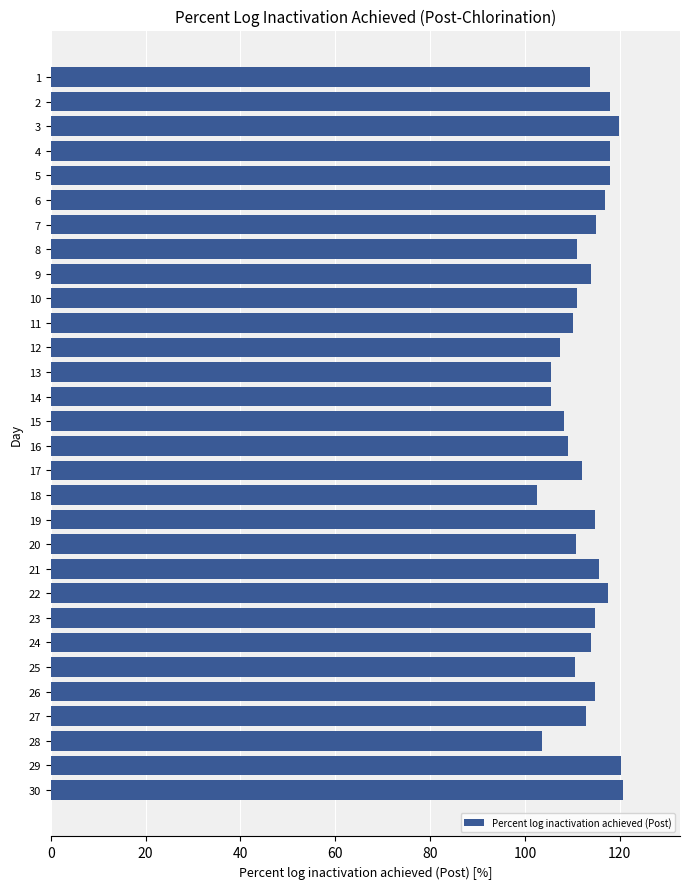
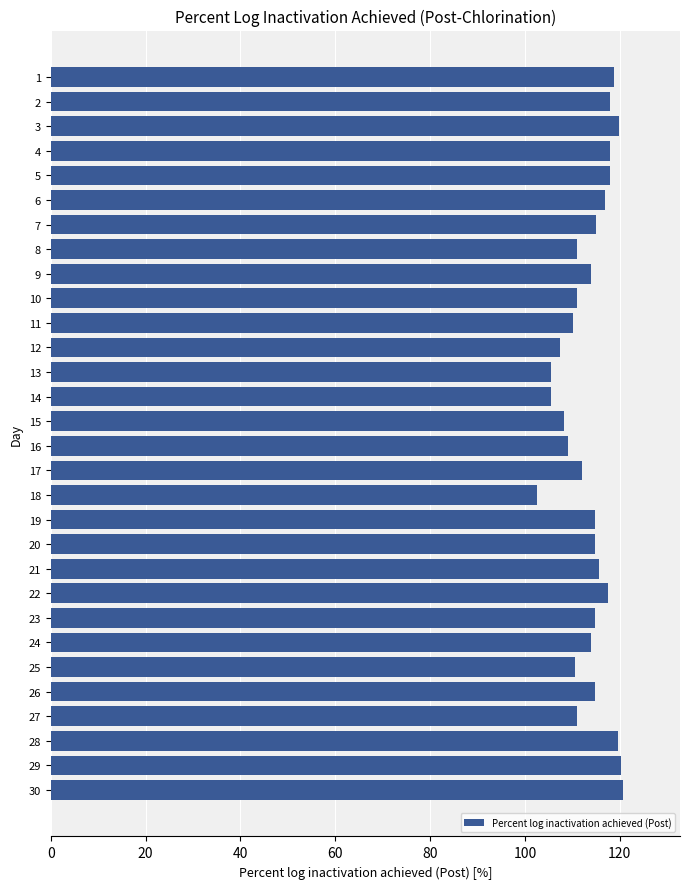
1: 114 -> 119
20: 111 -> 115
27: 113 -> 111
28: 104 -> 120
